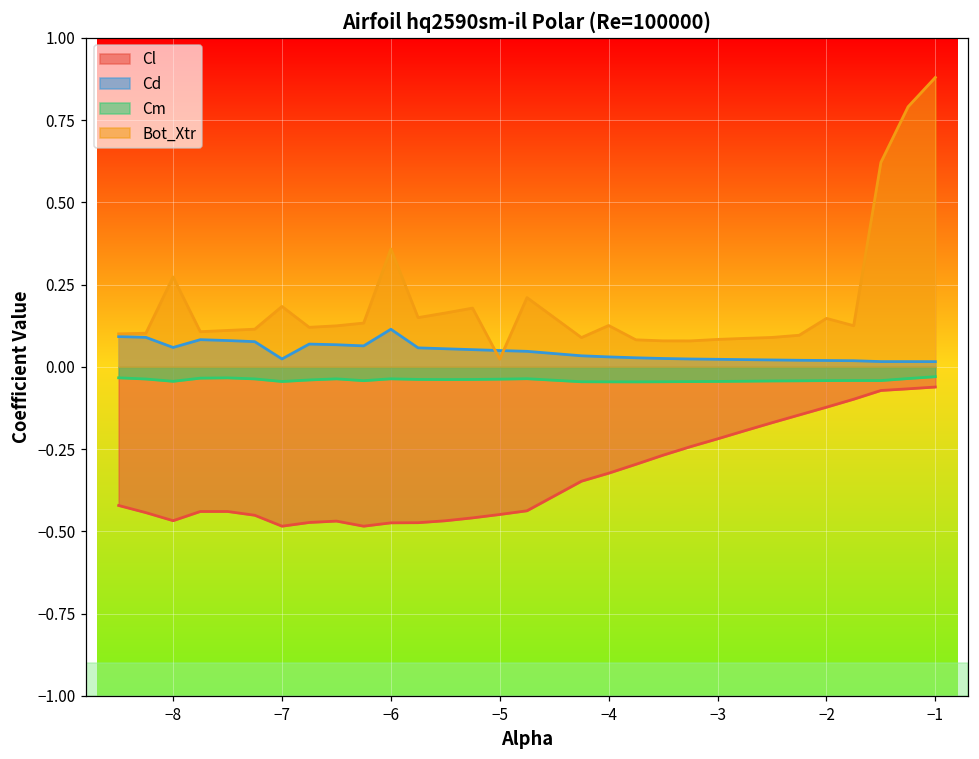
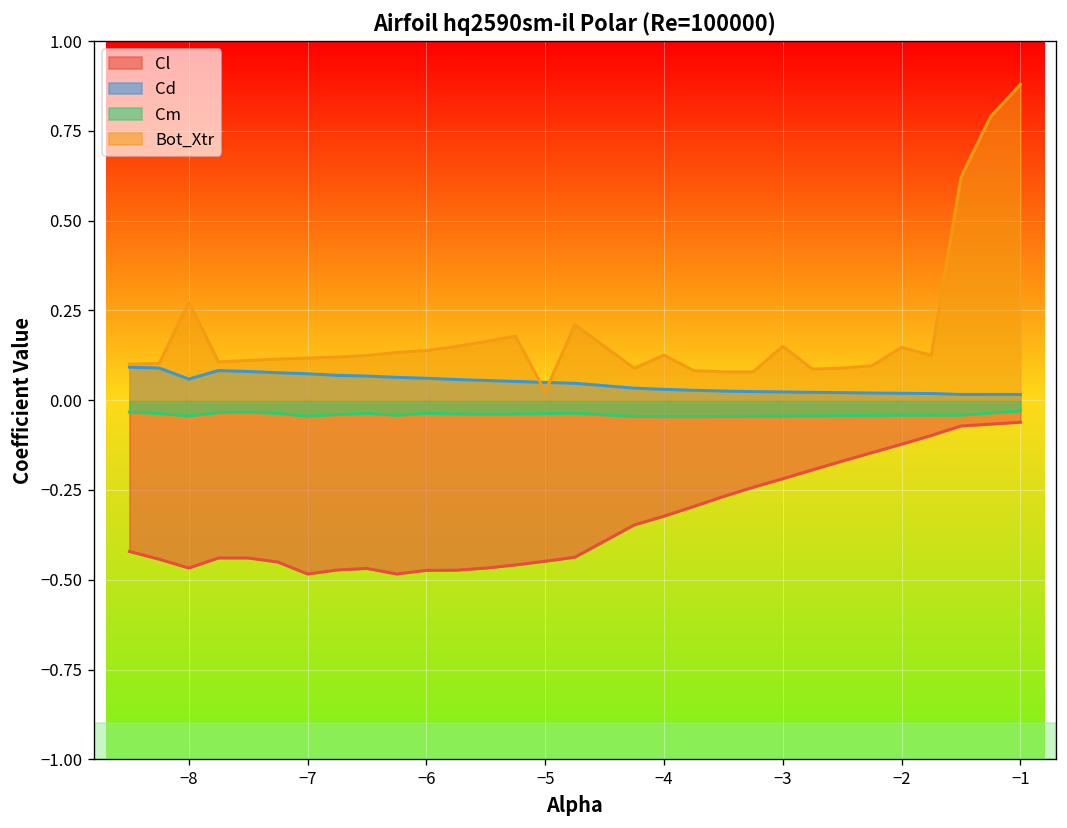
Cd, −7: 0.02 -> 0.07
Bot_Xtr, −7: 0.18 -> 0.12
Cd, −6: 0.11 -> 0.06
Bot_Xtr, −6: 0.36 -> 0.14
Bot_Xtr, −3: 0.08 -> 0.15
